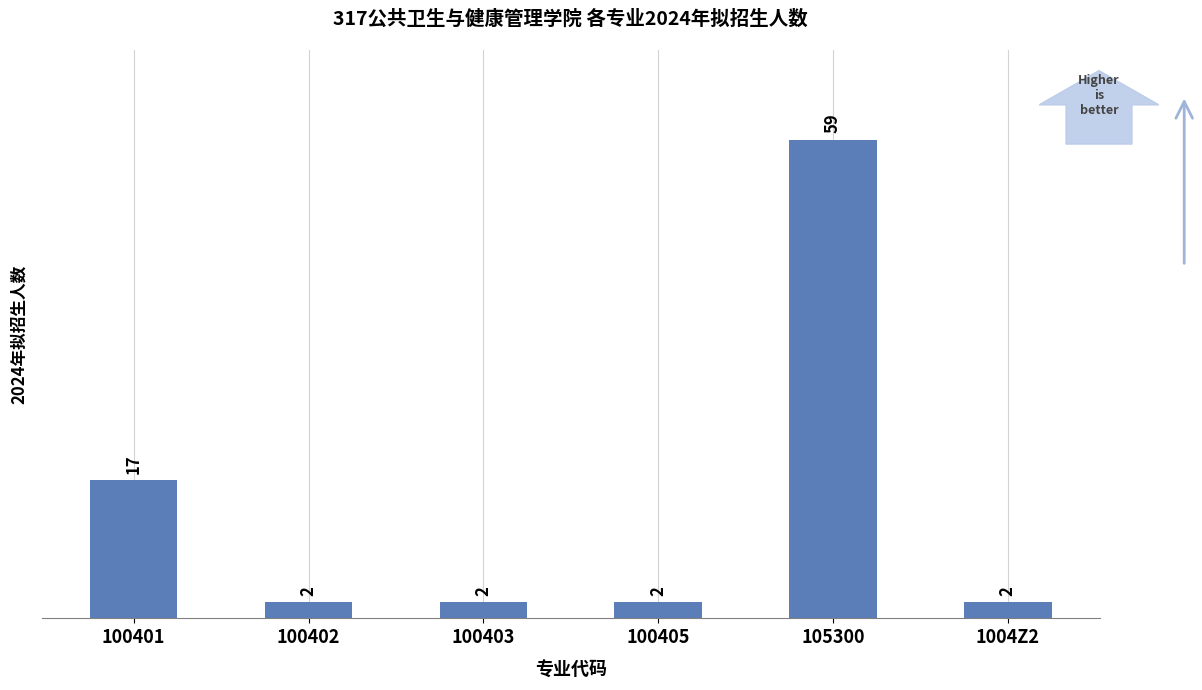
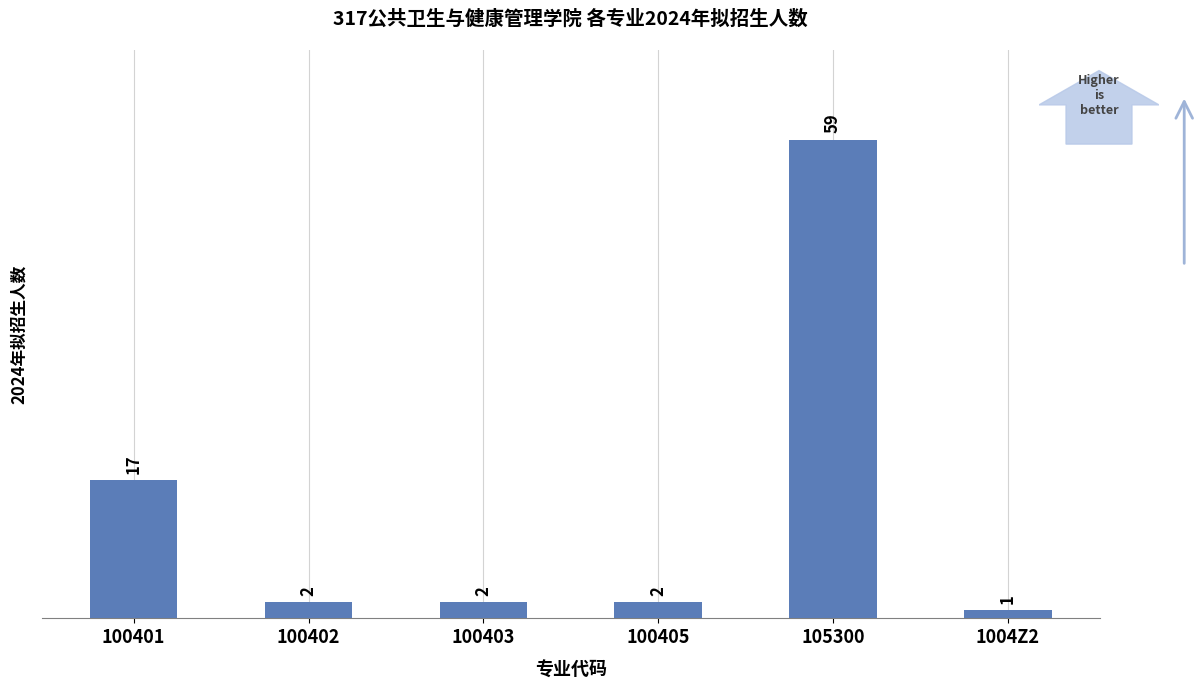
1004Z2: 2 -> 1
